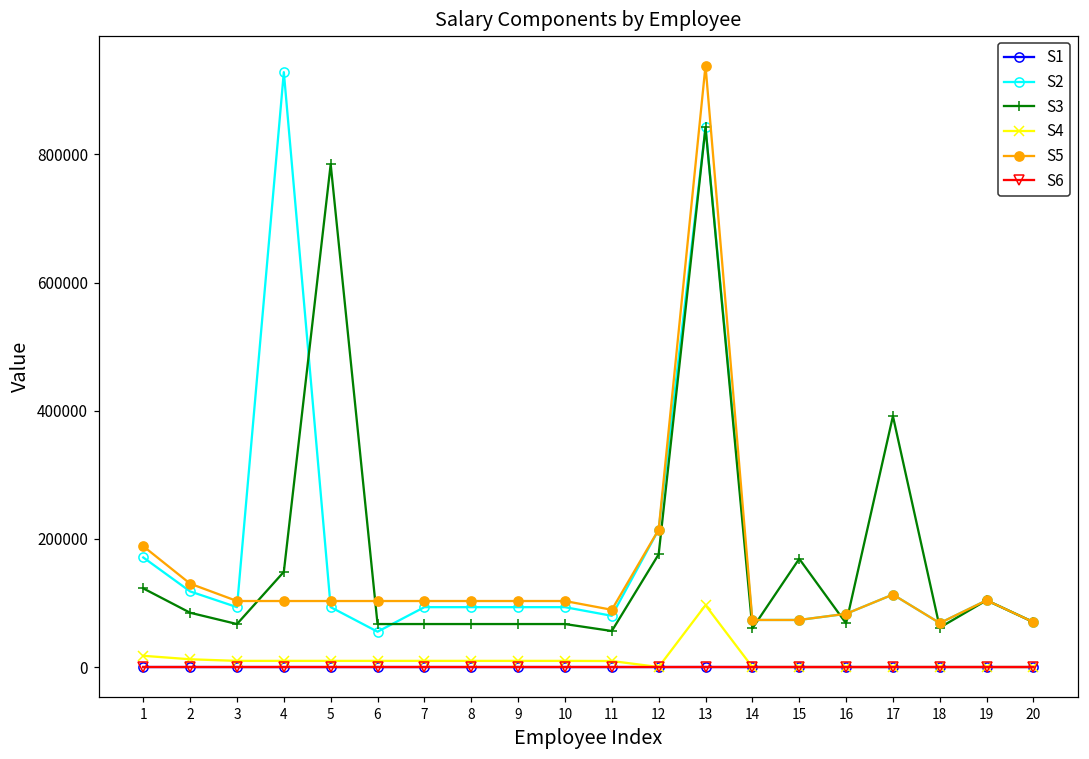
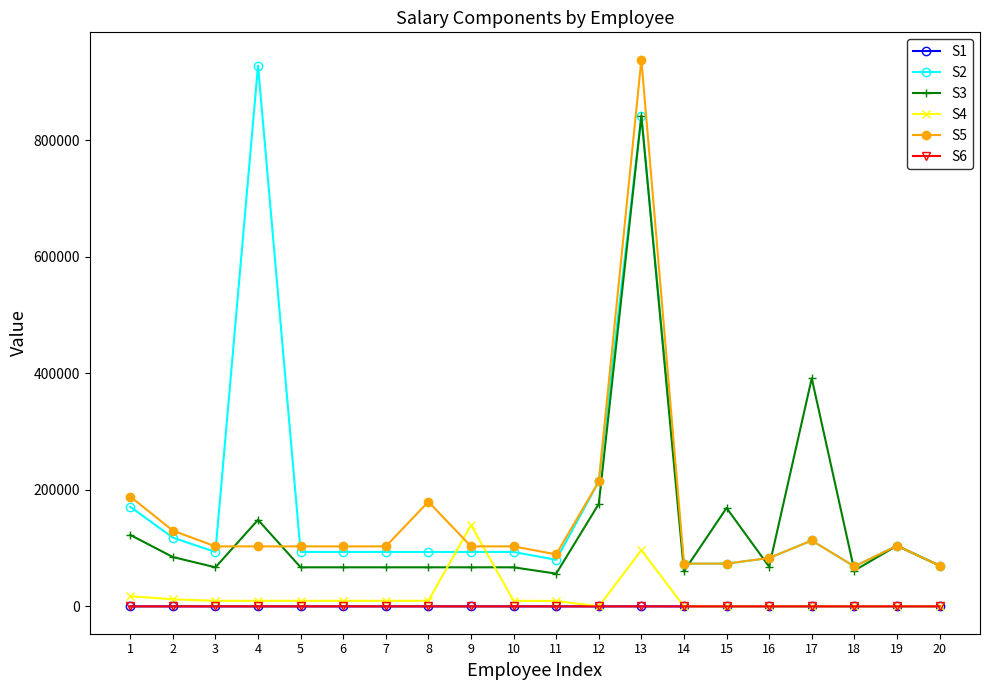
S3, 5: 780000 -> 70000
S2, 6: 60000 -> 90000
S5, 8: 100000 -> 180000
S4, 9: 10000 -> 140000
